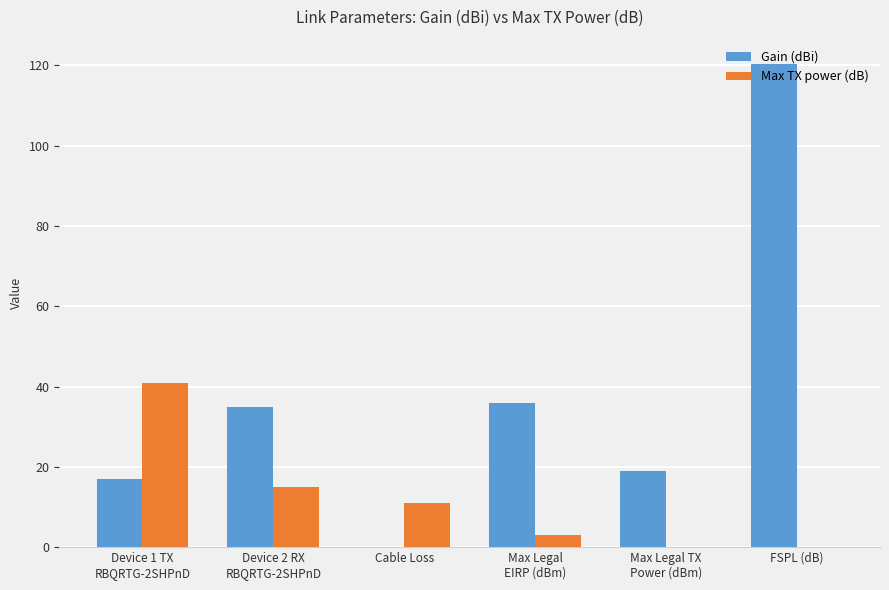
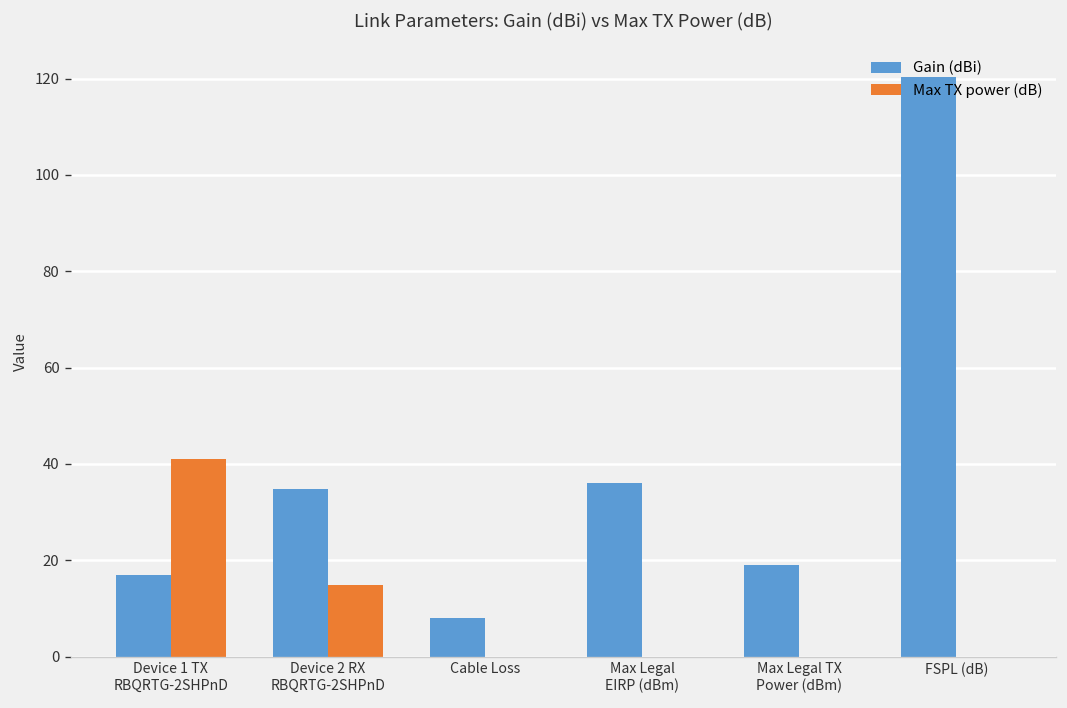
Gain (dBi), Cable Loss: 0 -> 8
Max TX power (dB), Cable Loss: 11 -> 0
Max TX power (dB), Max Legal EIRP (dBm): 3 -> 0
